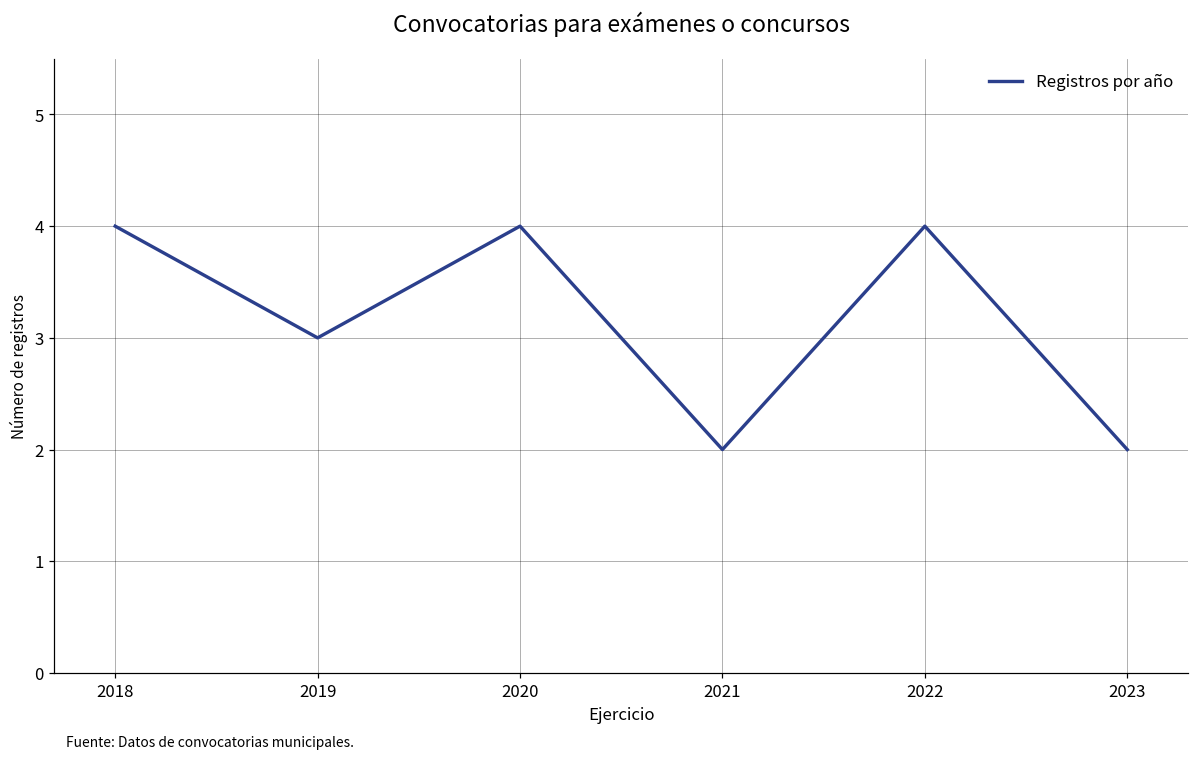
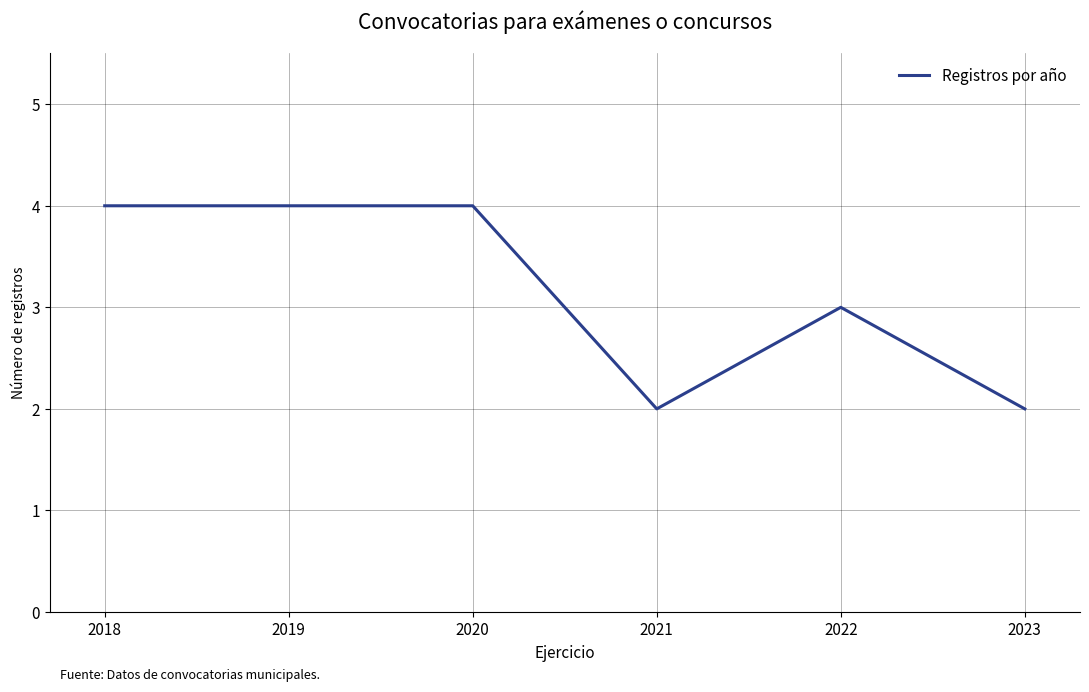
2019: 3 -> 4
2022: 4 -> 3
